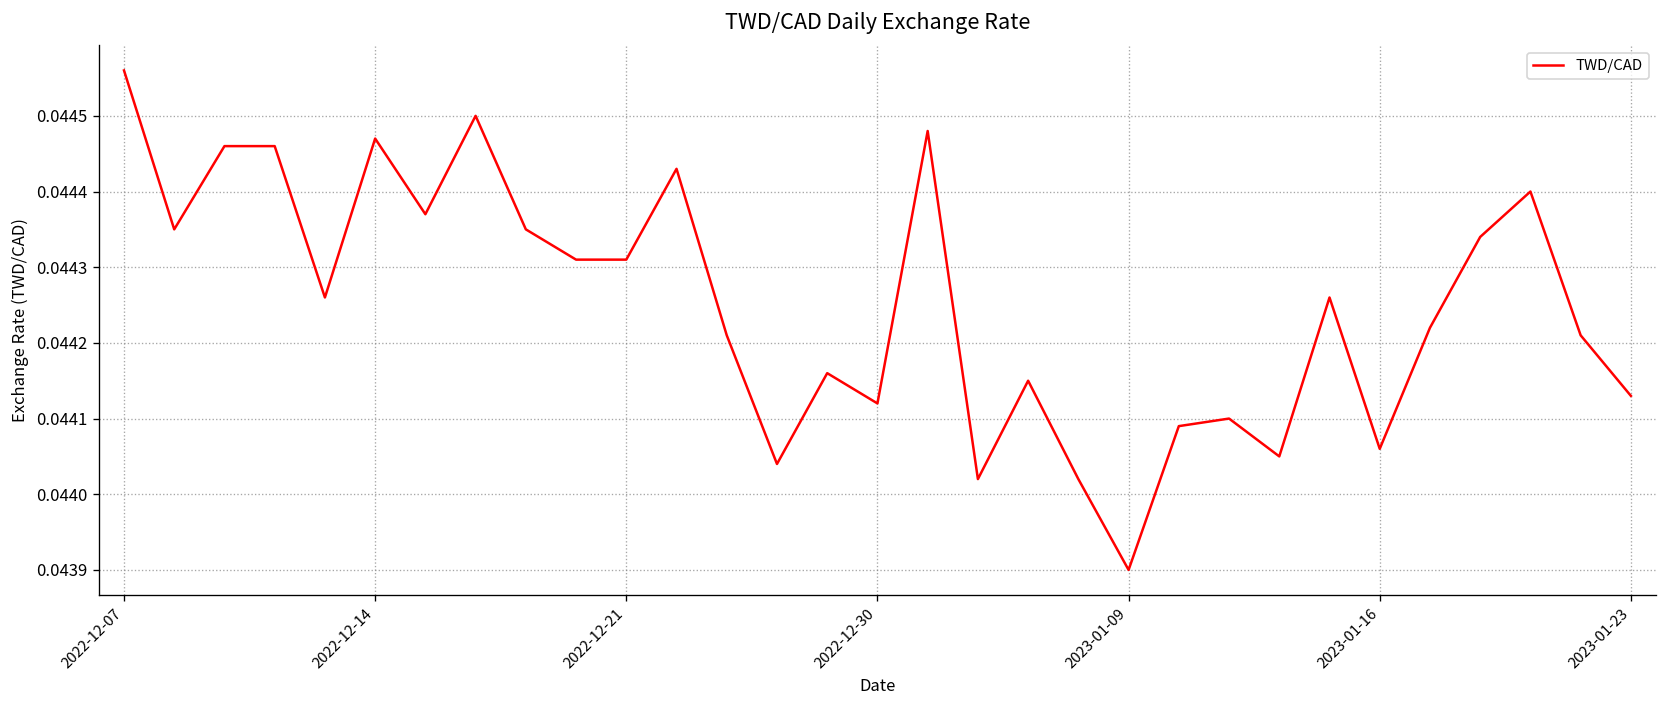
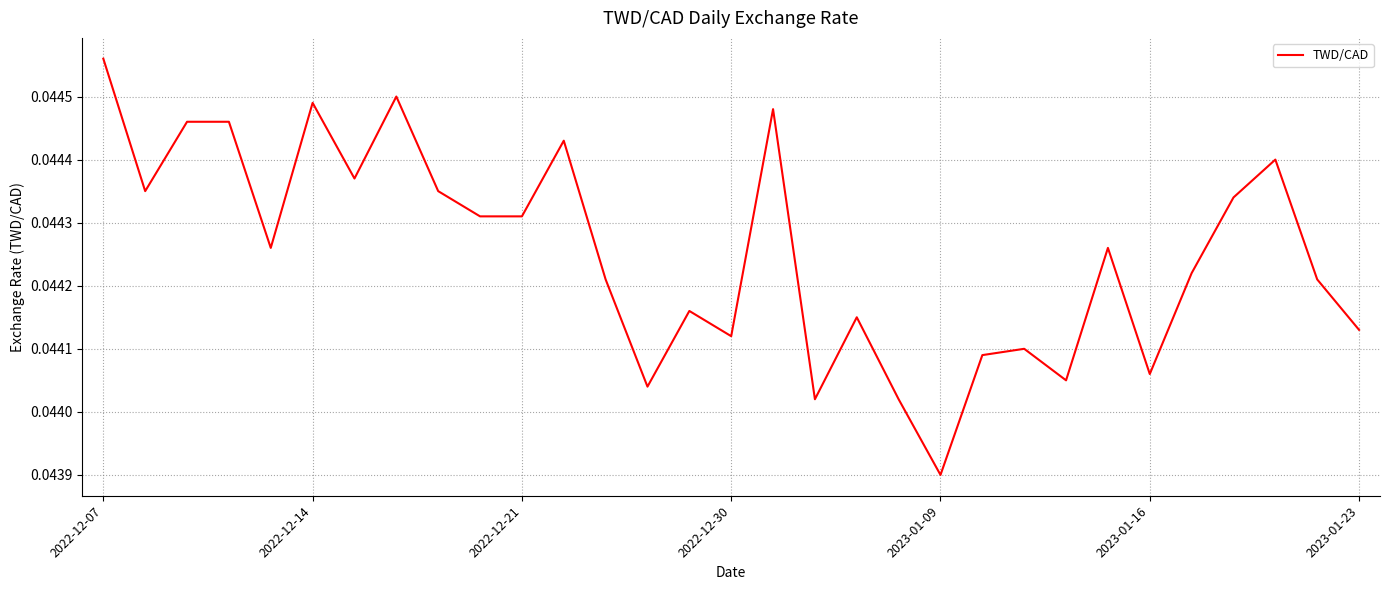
2022-12-14: 0.04447 -> 0.04449
